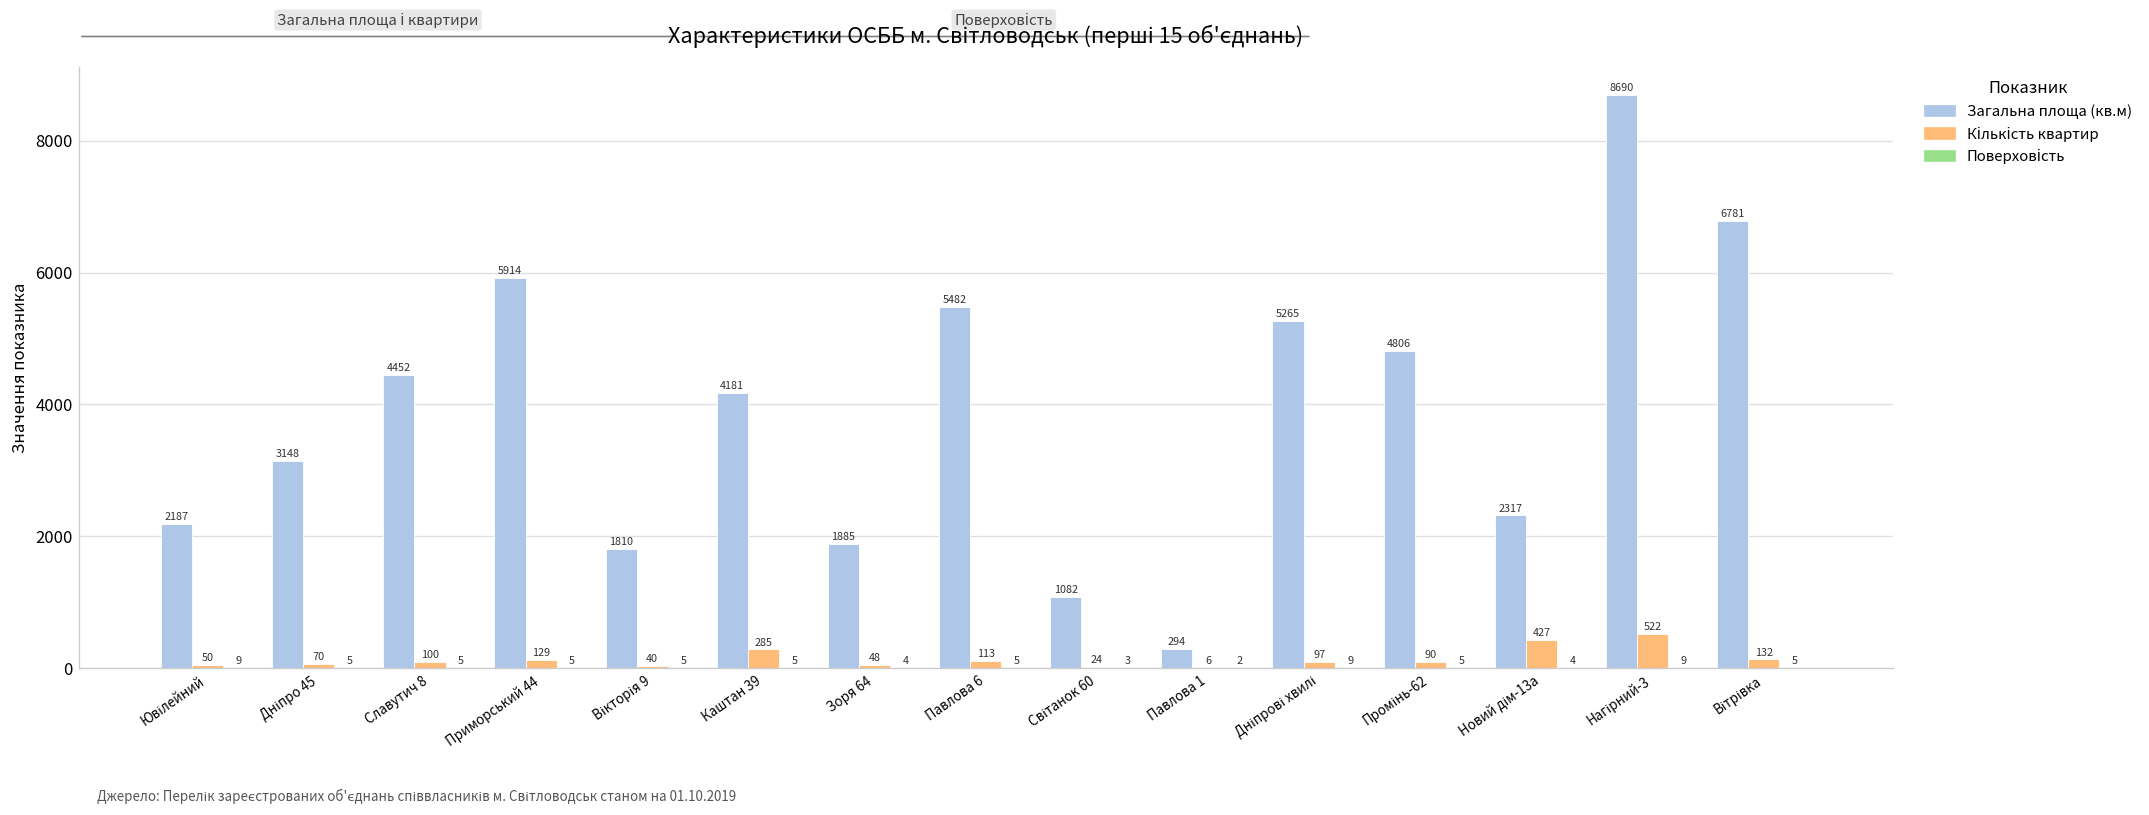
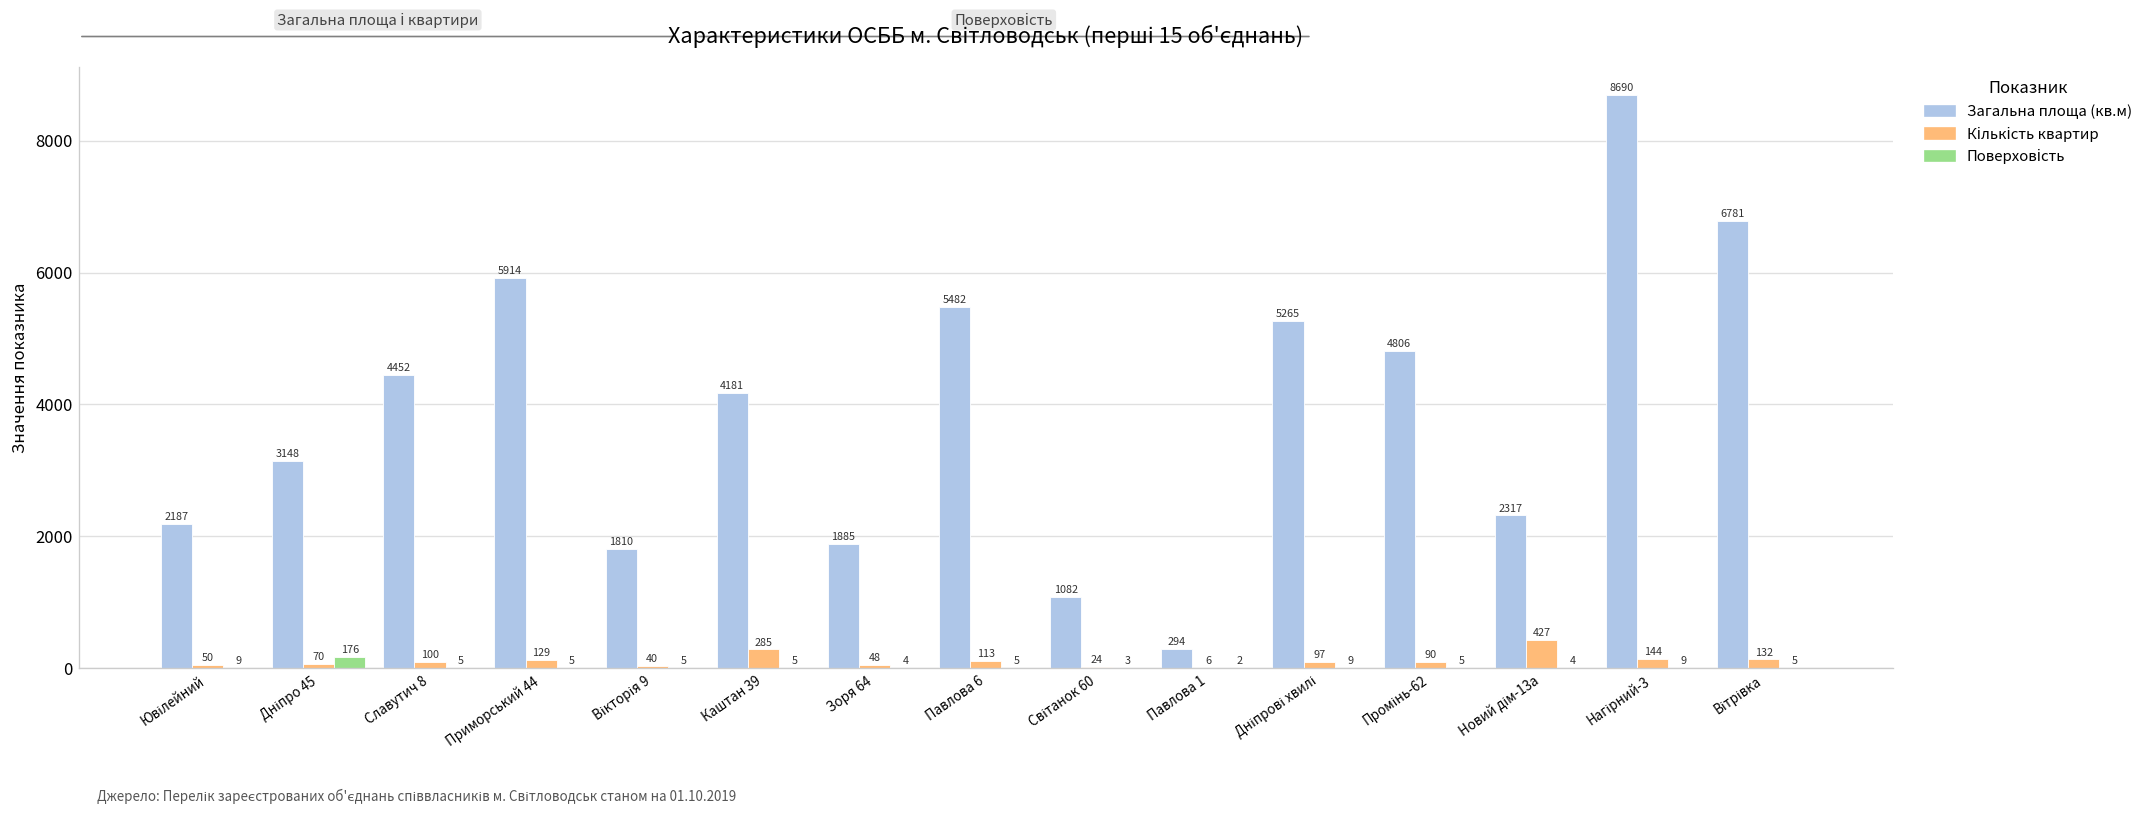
Поверховість, Дніпро 45: 5 -> 176
Кількість квартир, Нагірний-3: 522 -> 144
